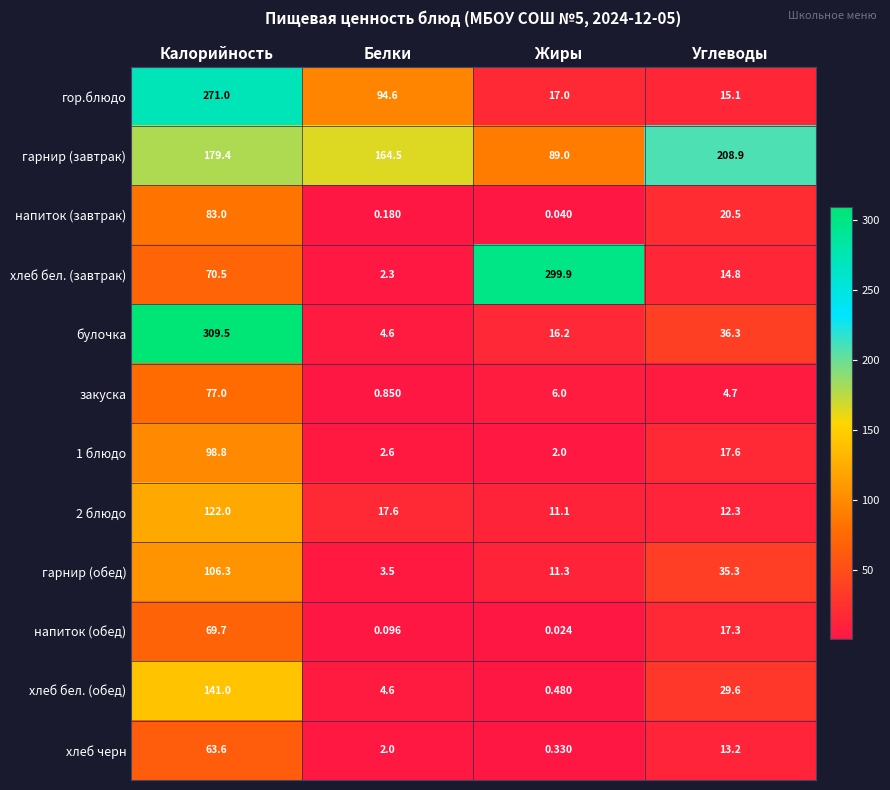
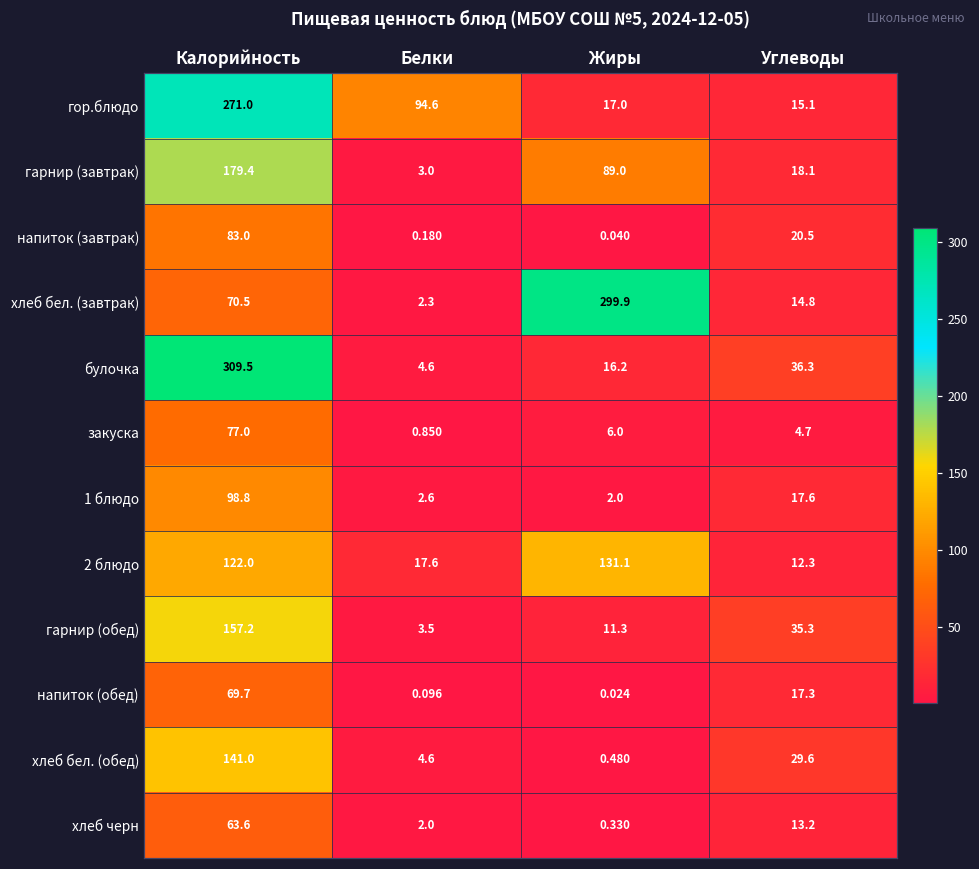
гарнир (завтрак), Белки: 164.5 -> 3.0
гарнир (завтрак), Углеводы: 208.9 -> 18.1
2 блюдо, Жиры: 11.1 -> 131.1
гарнир (обед), Калорийность: 106.3 -> 157.2
